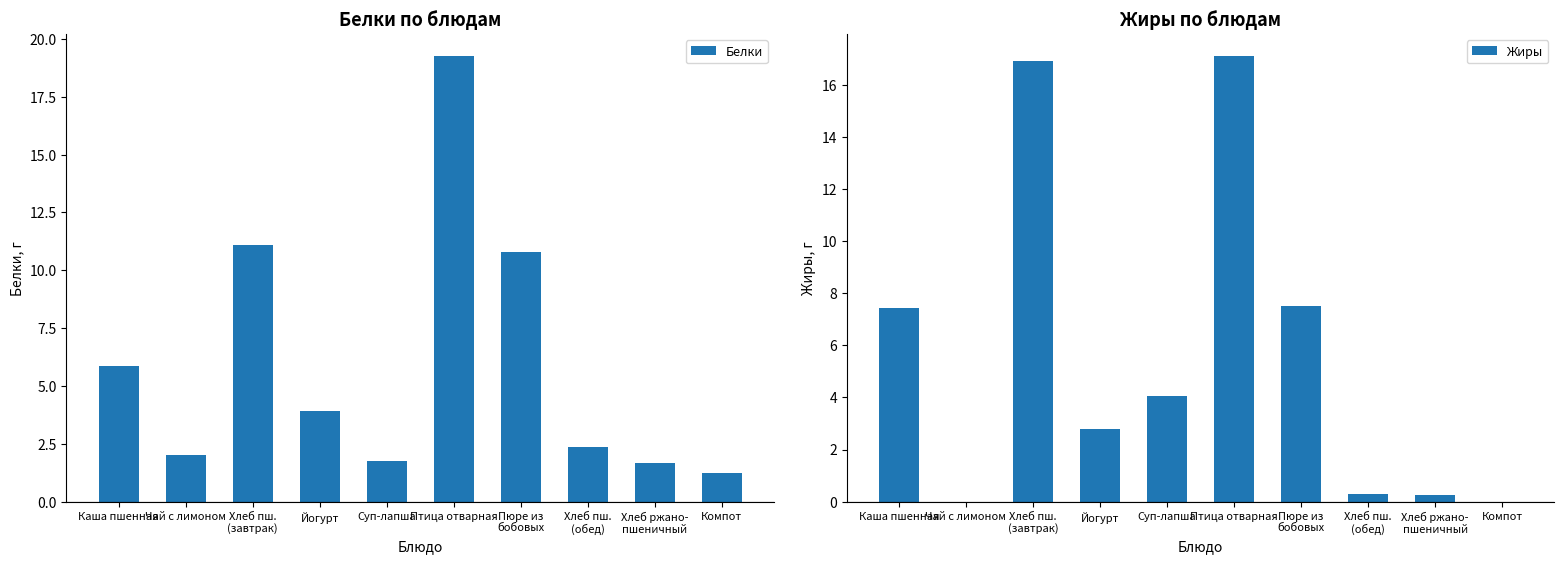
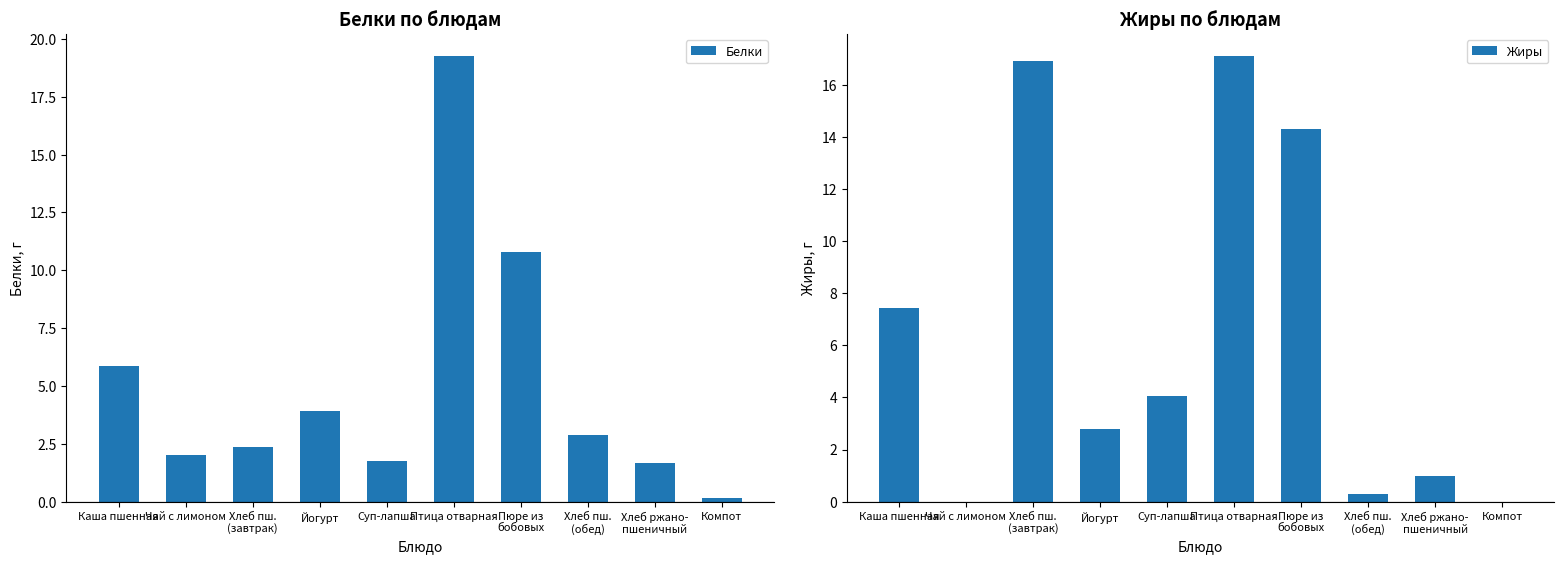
Белки по блюдам, Хлеб пш. (завтрак): 11.1 -> 2.4
Белки по блюдам, Хлеб пш. (обед): 2.4 -> 2.9
Белки по блюдам, Компот: 1.3 -> 0.2
Жиры по блюдам, Пюре из бобовых: 7.5 -> 14.3
Жиры по блюдам, Хлеб ржано- пшеничный: 0.2 -> 1.0
